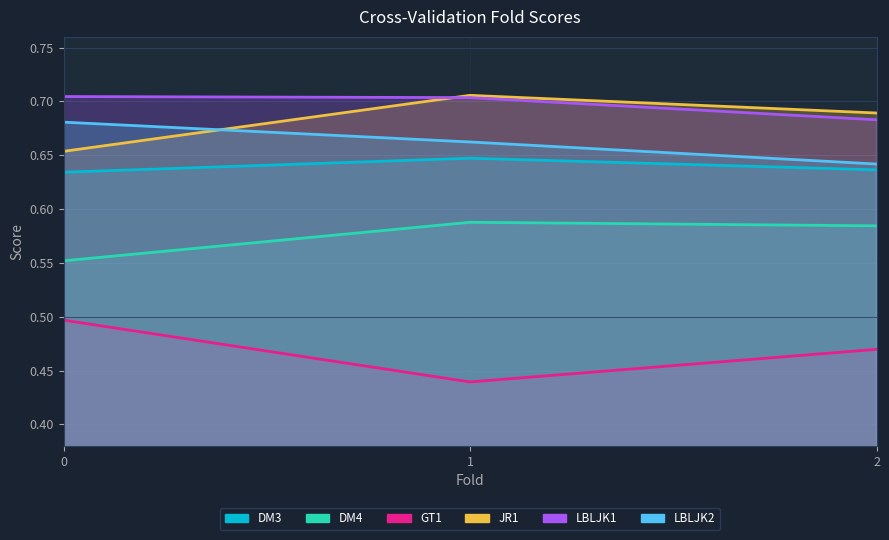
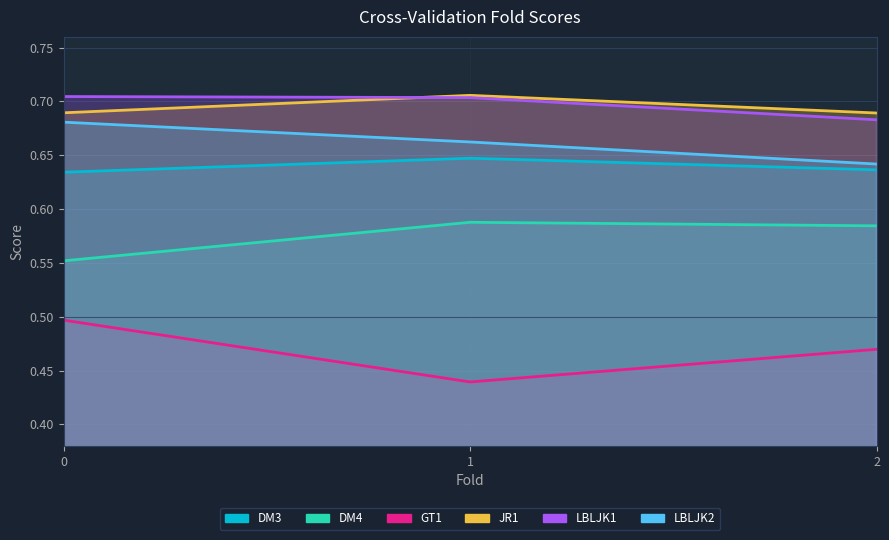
JR1, 0: 0.654 -> 0.689
